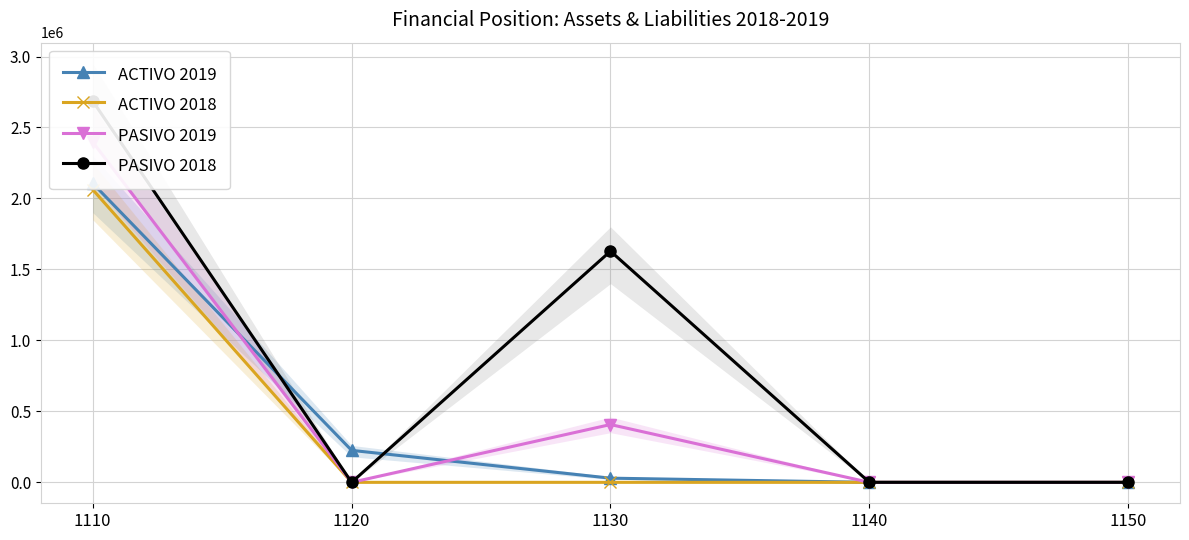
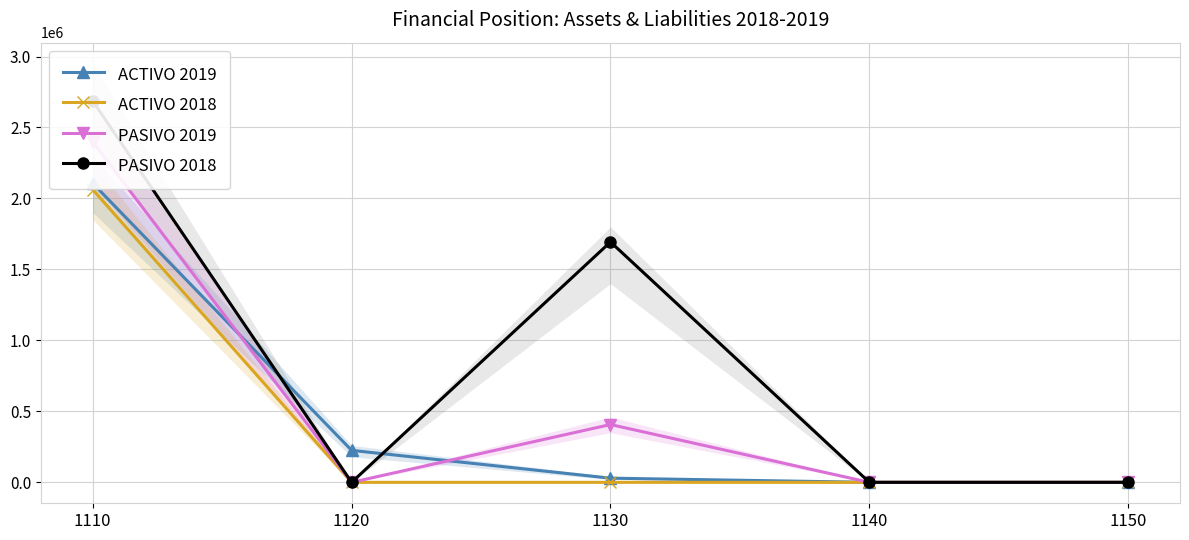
PASIVO 2018, 1130: 1630000 -> 1690000
